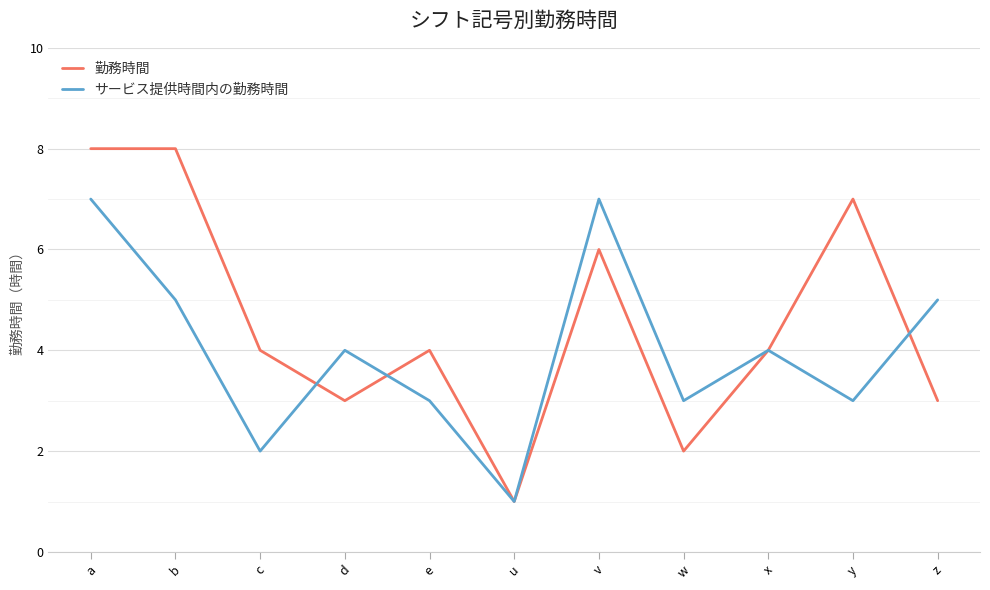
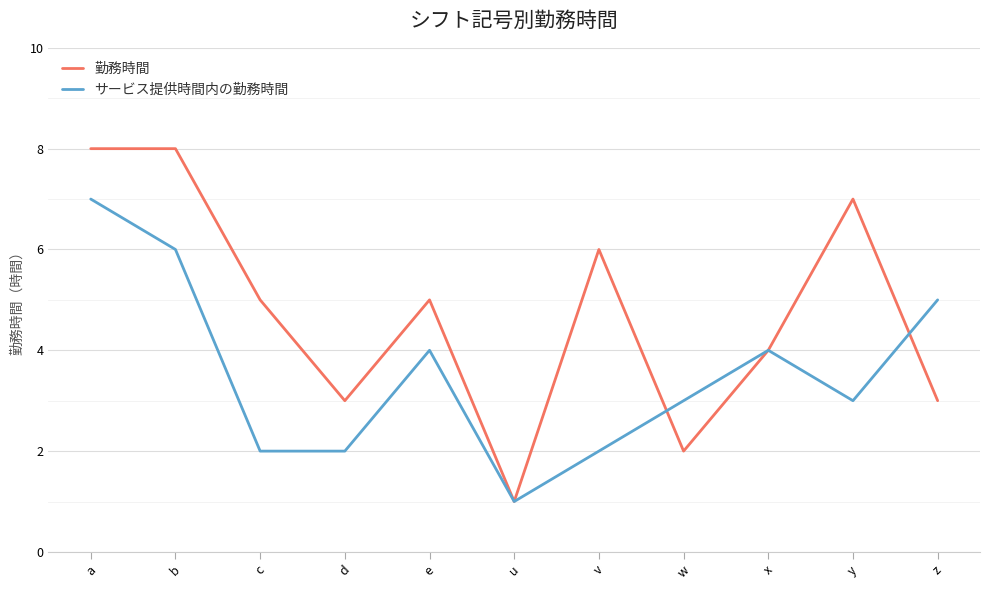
サービス提供時間内の勤務時間, b: 5 -> 6
勤務時間, c: 4 -> 5
サービス提供時間内の勤務時間, d: 4 -> 2
勤務時間, e: 4 -> 5
サービス提供時間内の勤務時間, e: 3 -> 4
サービス提供時間内の勤務時間, v: 7 -> 2
